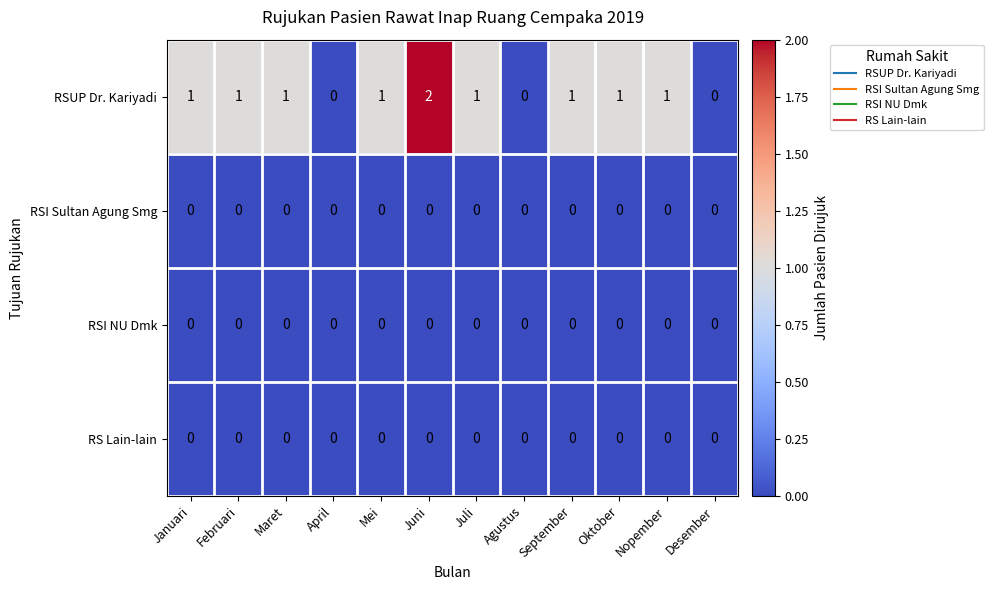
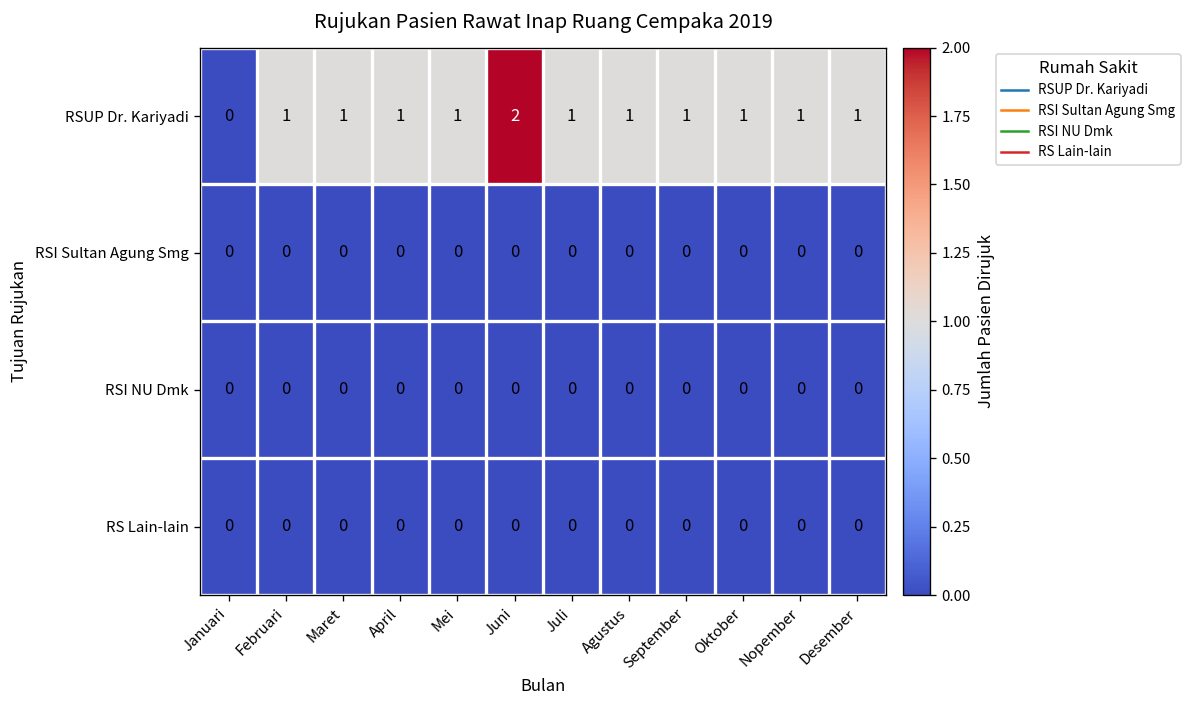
RSUP Dr. Kariyadi, Januari: 1 -> 0
RSUP Dr. Kariyadi, April: 0 -> 1
RSUP Dr. Kariyadi, Agustus: 0 -> 1
RSUP Dr. Kariyadi, Desember: 0 -> 1
